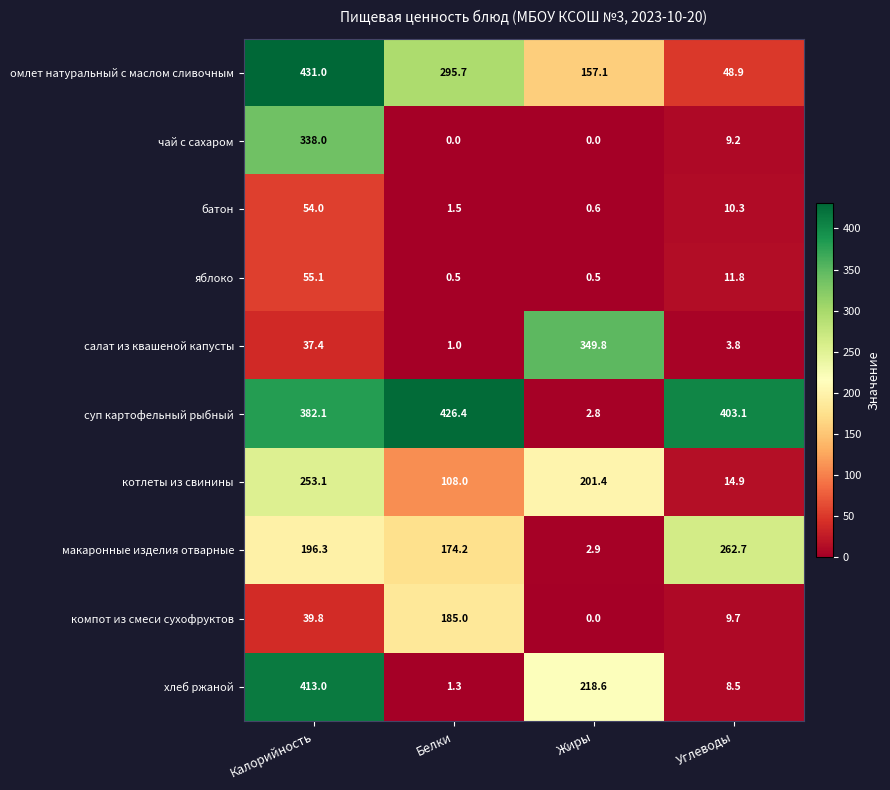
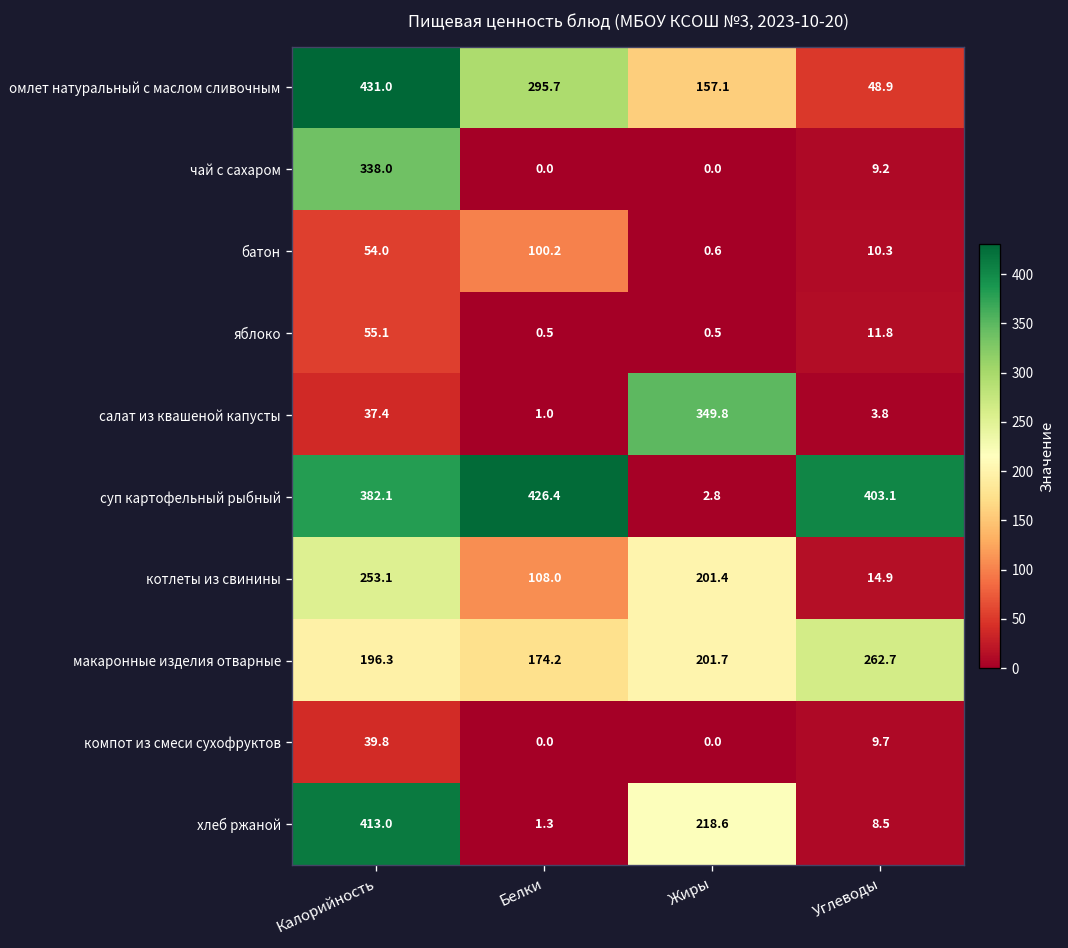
батон, Белки: 1.5 -> 100.2
макаронные изделия отварные, Жиры: 2.9 -> 201.7
компот из смеси сухофруктов, Белки: 185.0 -> 0.0
